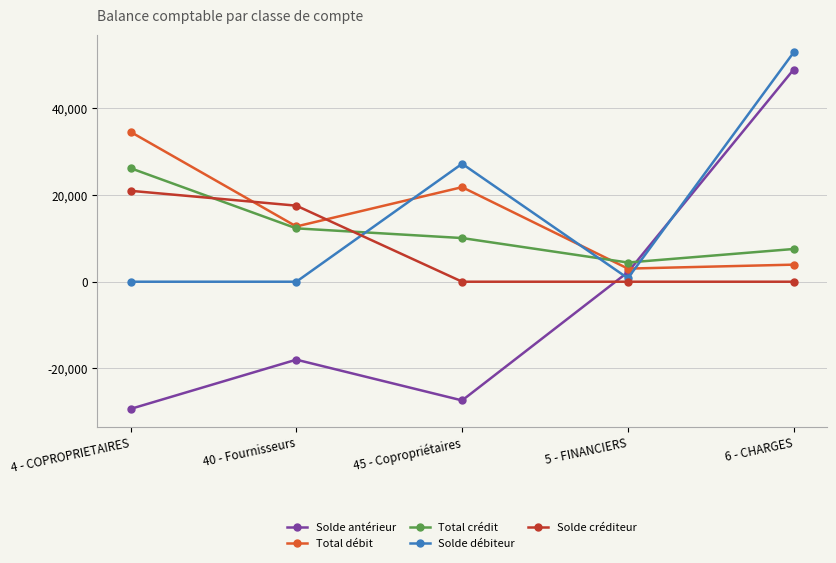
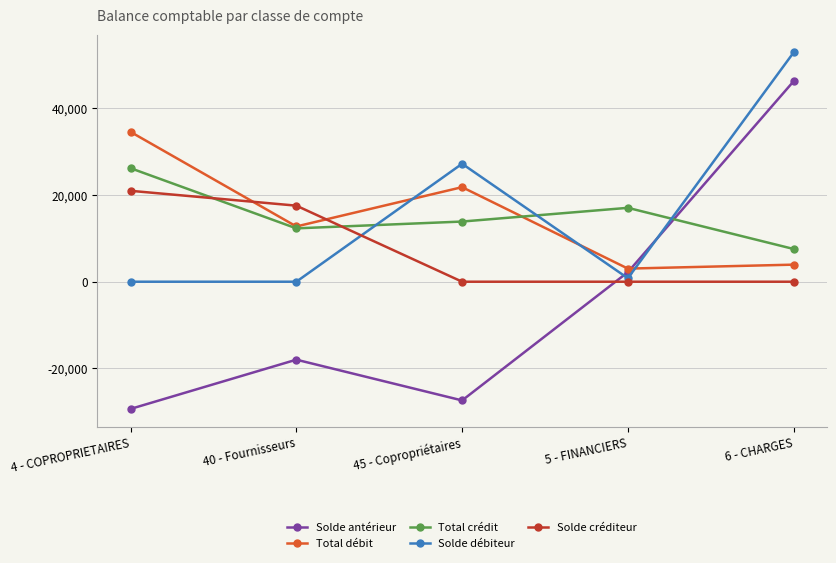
Total crédit, 45 - Copropriétaires: 10,000 -> 14,000
Total crédit, 5 - FINANCIERS: 4,000 -> 17,000
Solde antérieur, 6 - CHARGES: 49,000 -> 46,000
